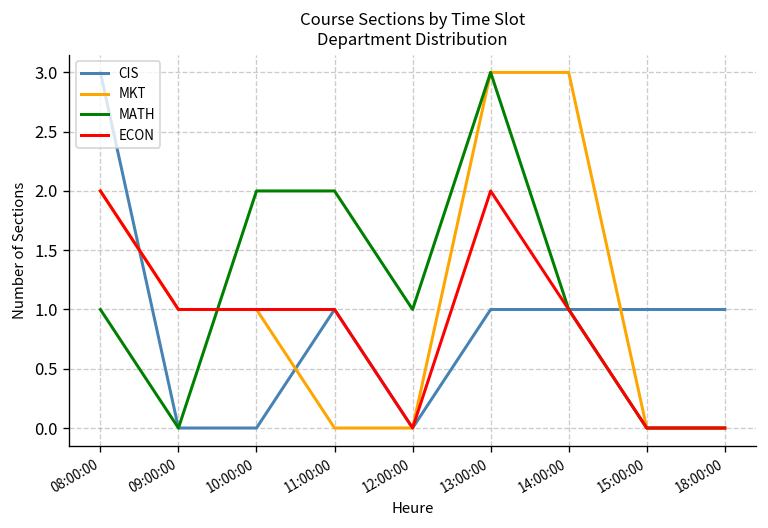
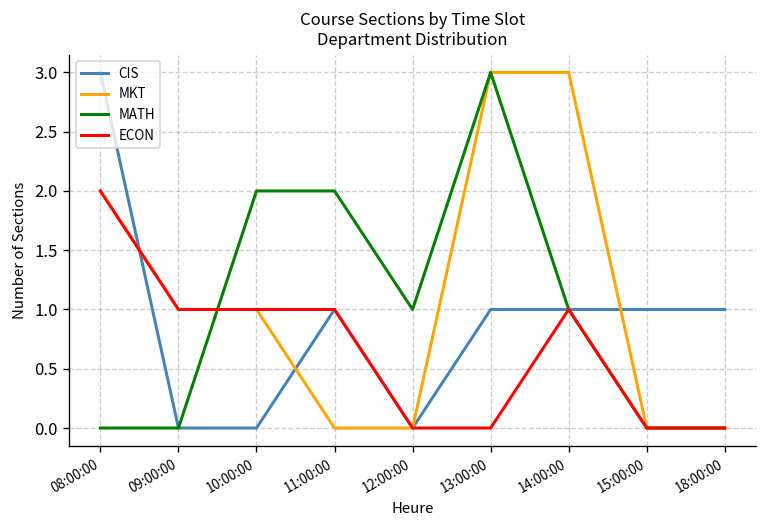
MATH, 08:00:00: 1 -> 0
ECON, 13:00:00: 2 -> 0
